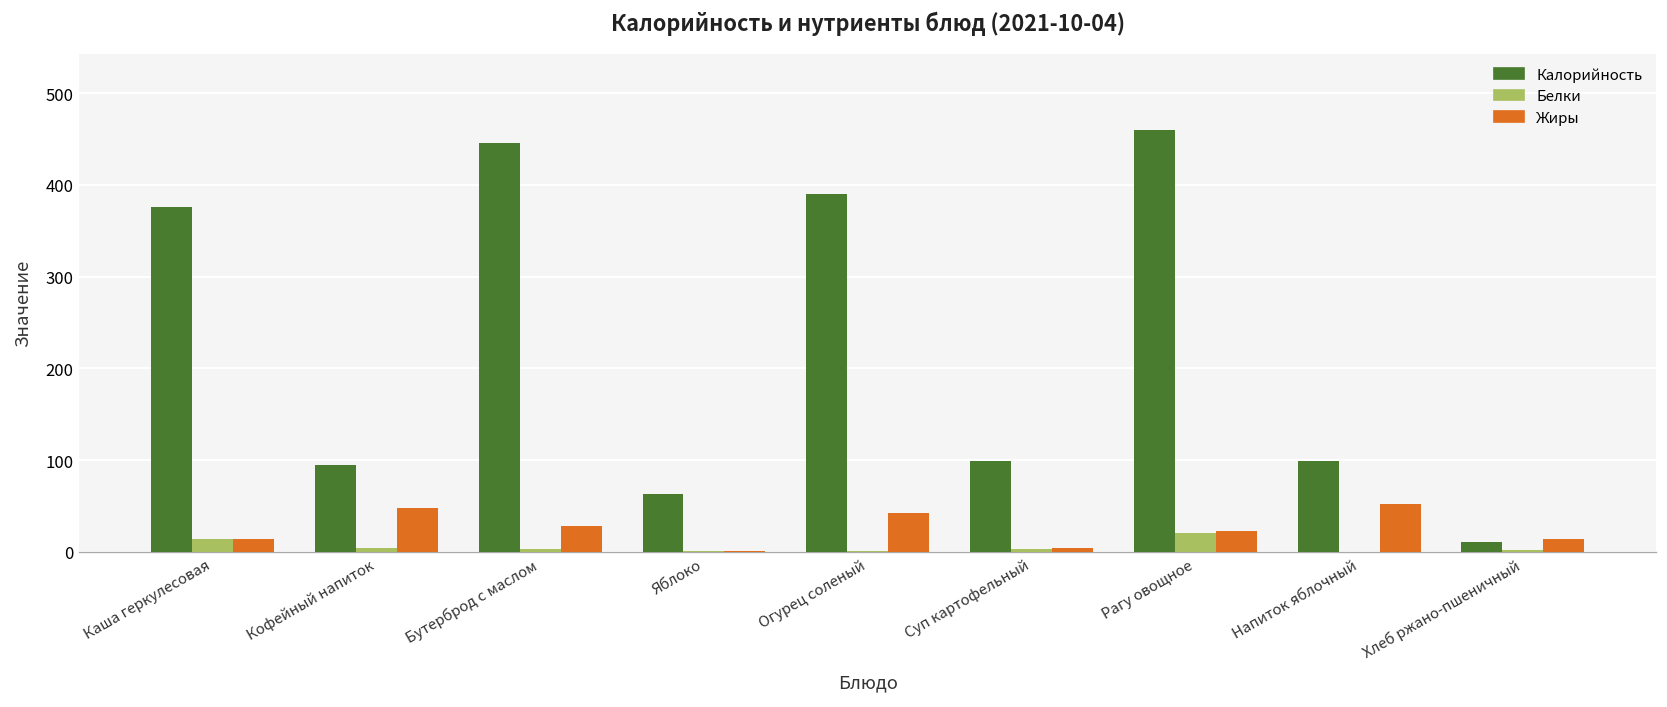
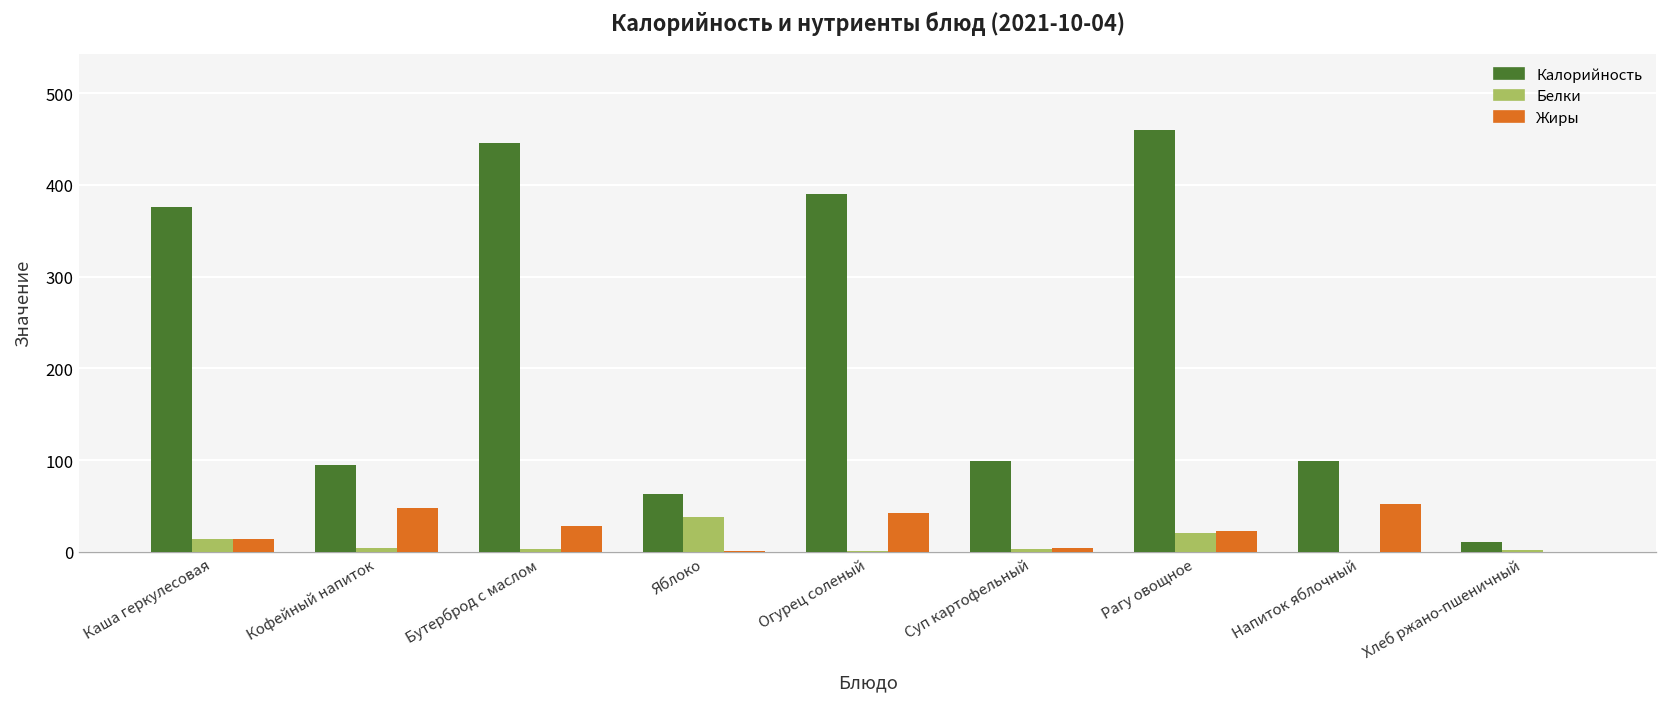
Белки, Яблоко: 0 -> 40
Жиры, Хлеб ржано-пшеничный: 10 -> 0
